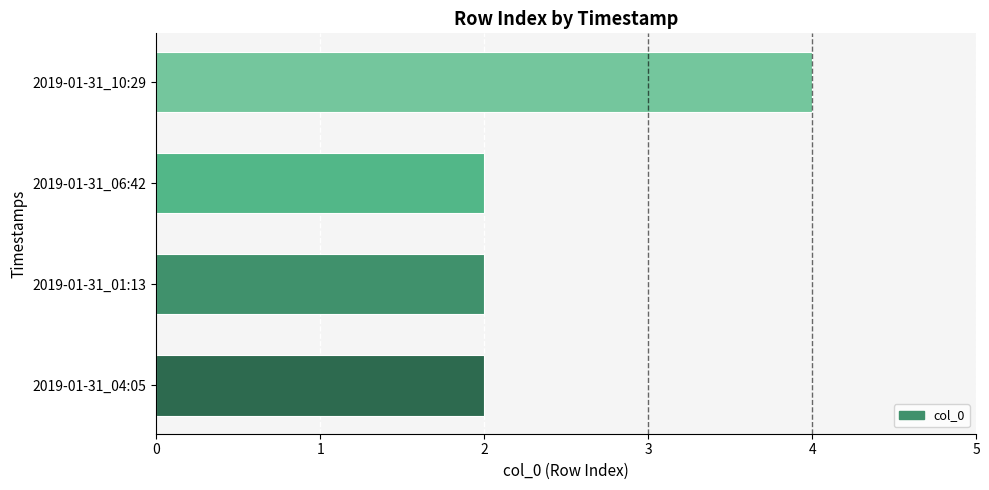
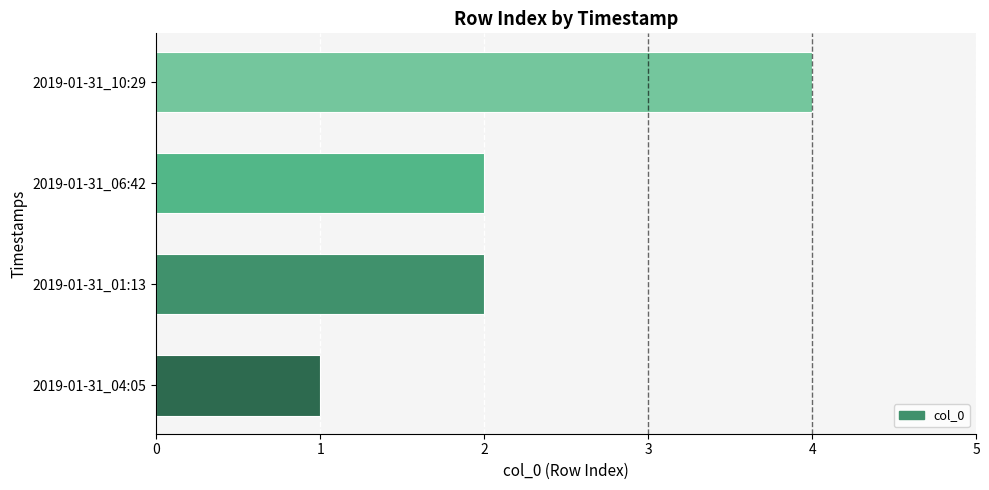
2019-01-31_04:05: 2 -> 1
